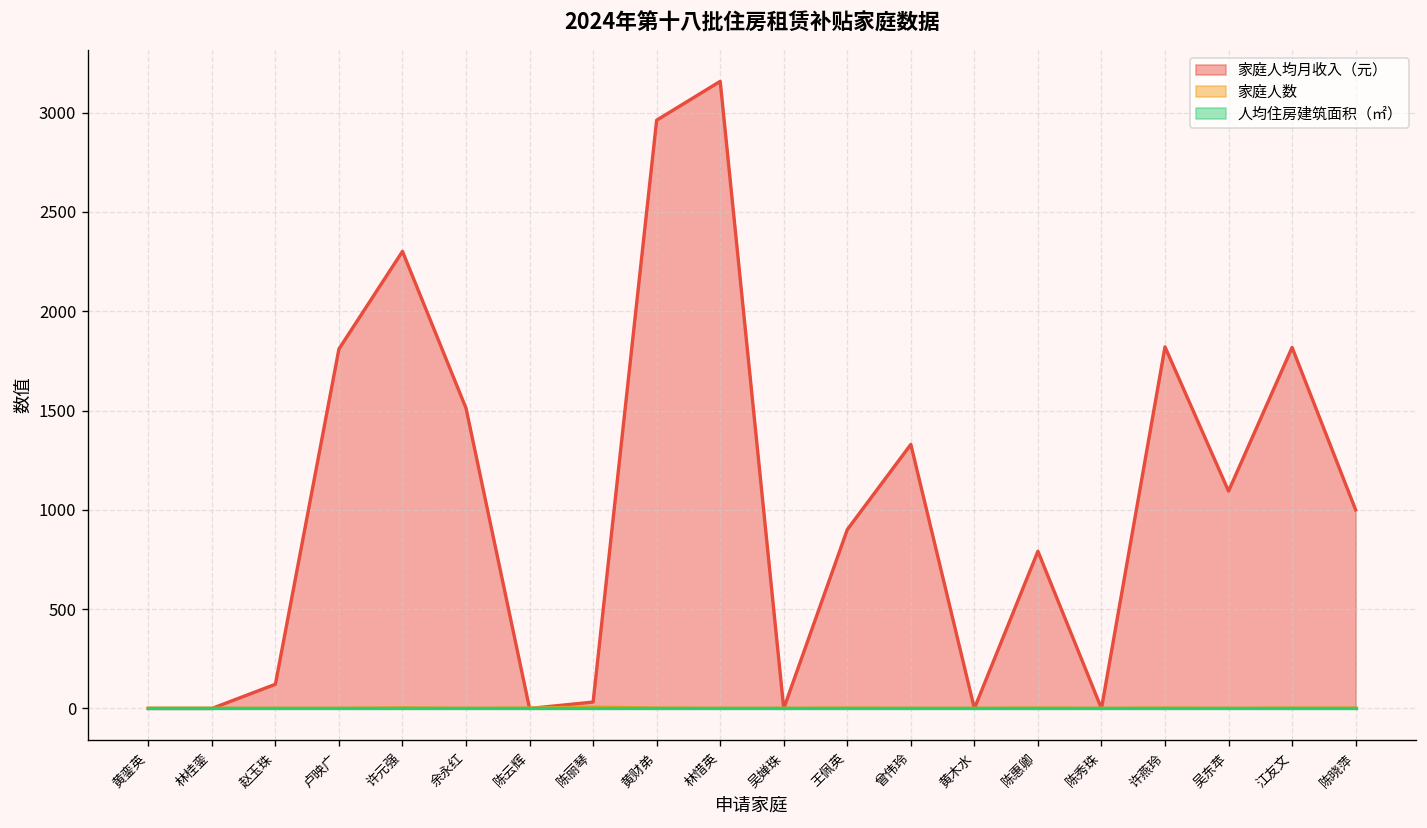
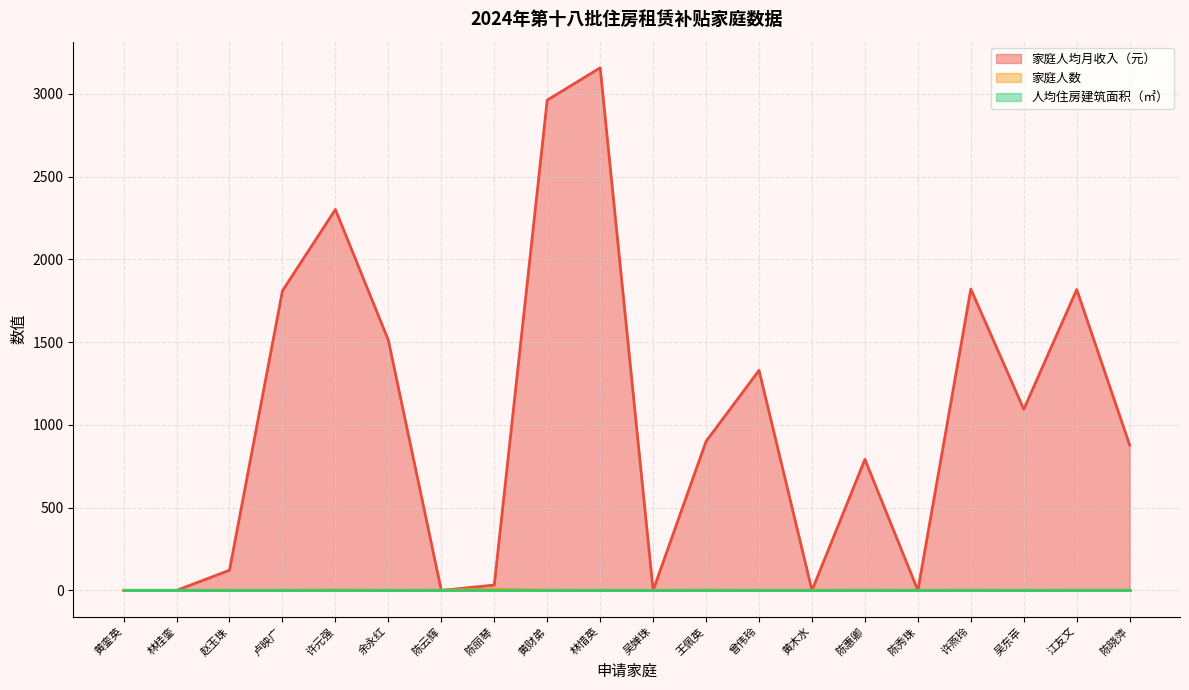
家庭人均月收入（元）, 陈晓萍: 1000 -> 880
